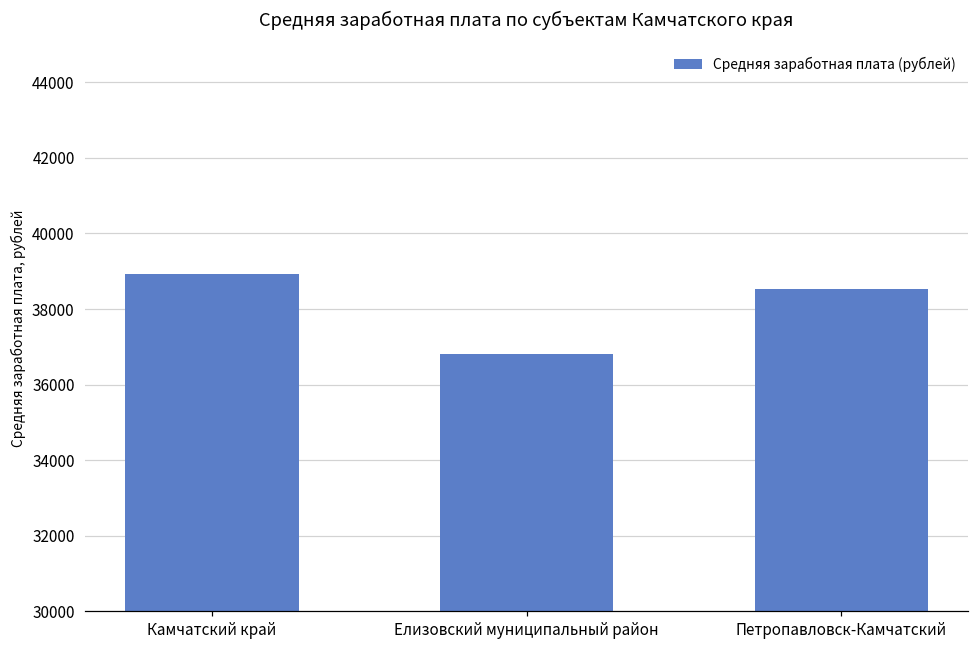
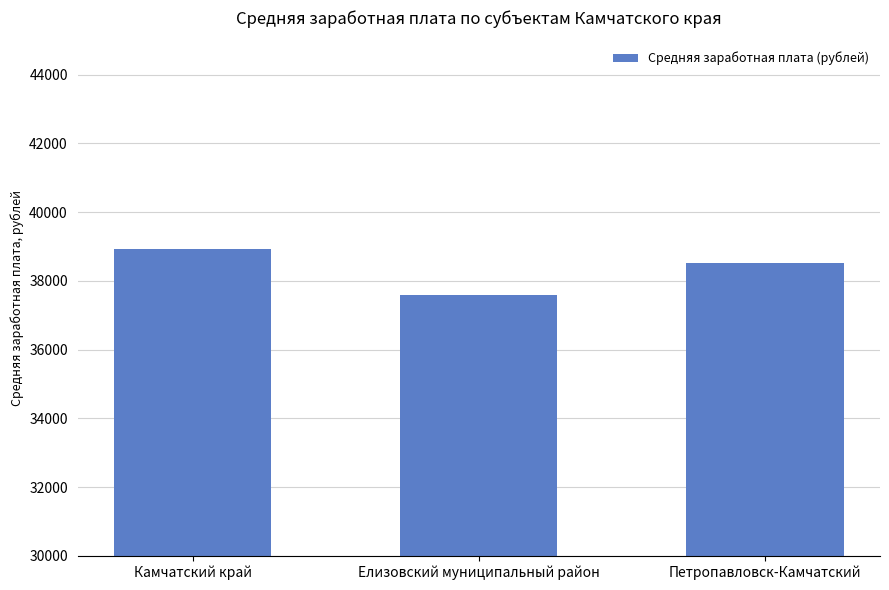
Елизовский муниципальный район: 36800 -> 37600
